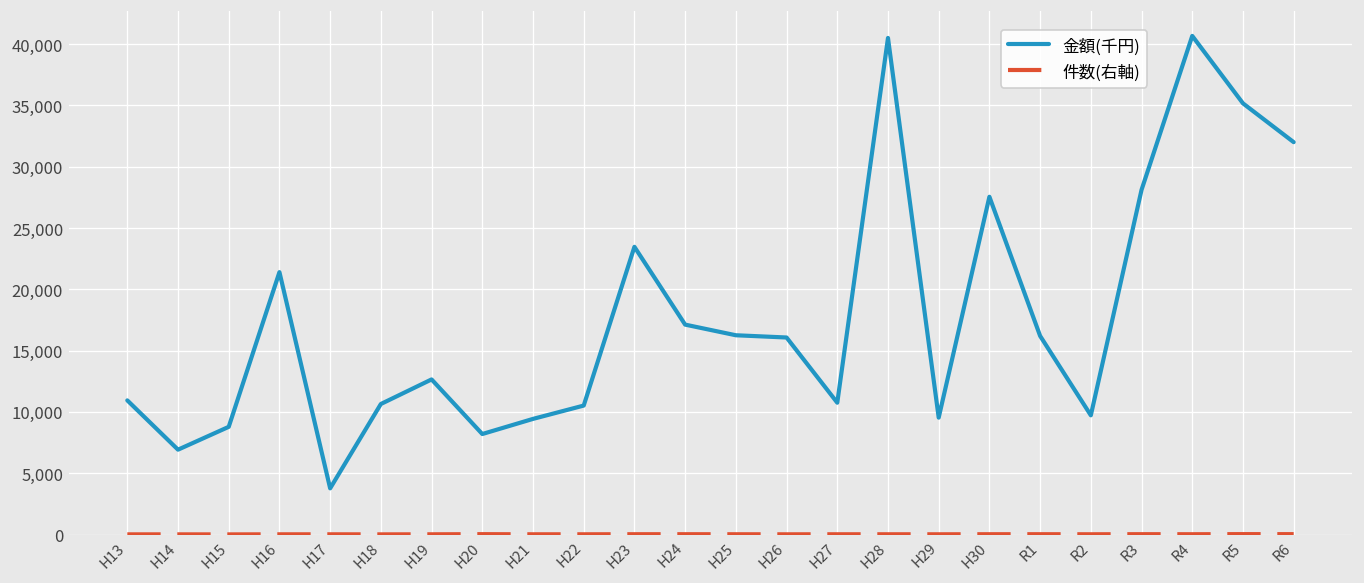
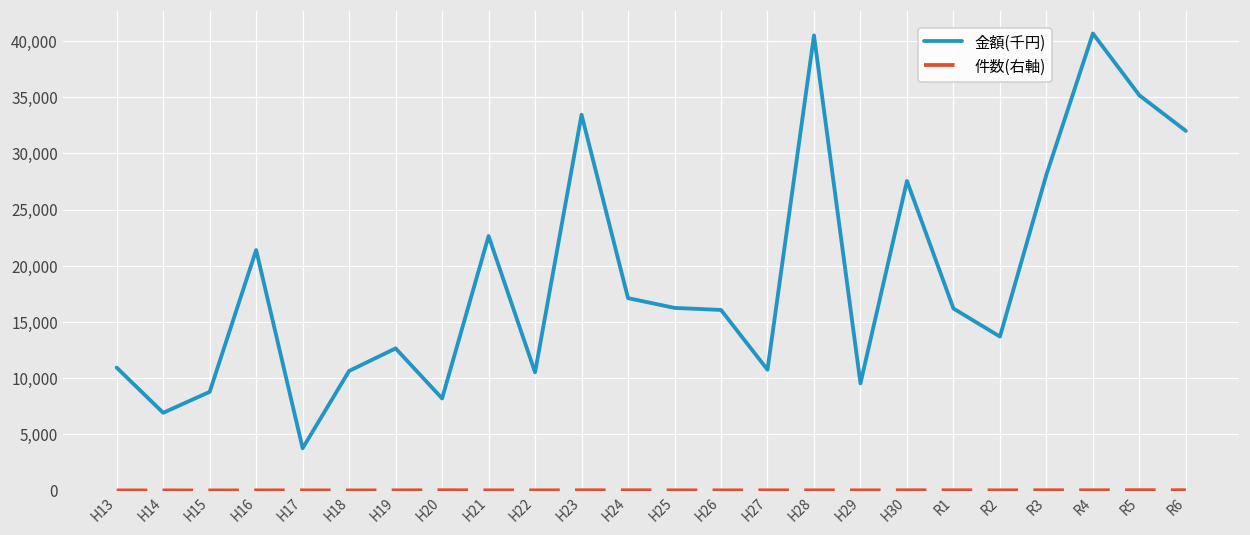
金額(千円), H21: 9,400 -> 22,600
金額(千円), H23: 23,500 -> 33,400
金額(千円), R2: 9,700 -> 13,700
